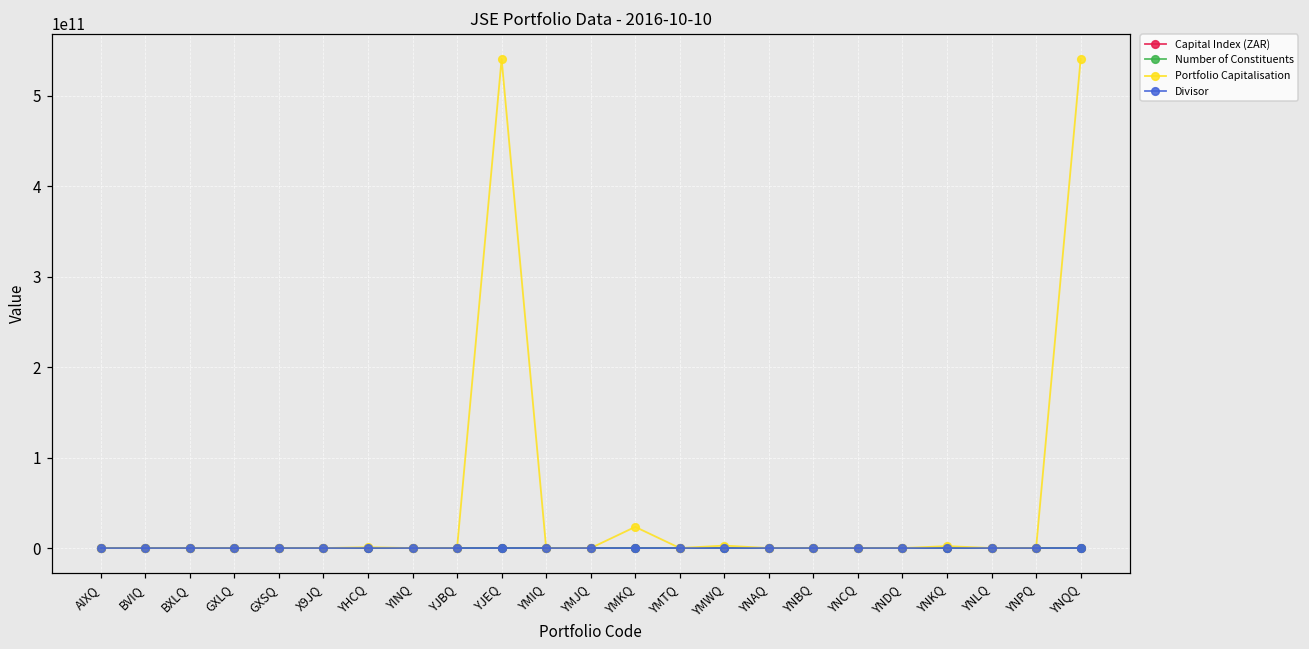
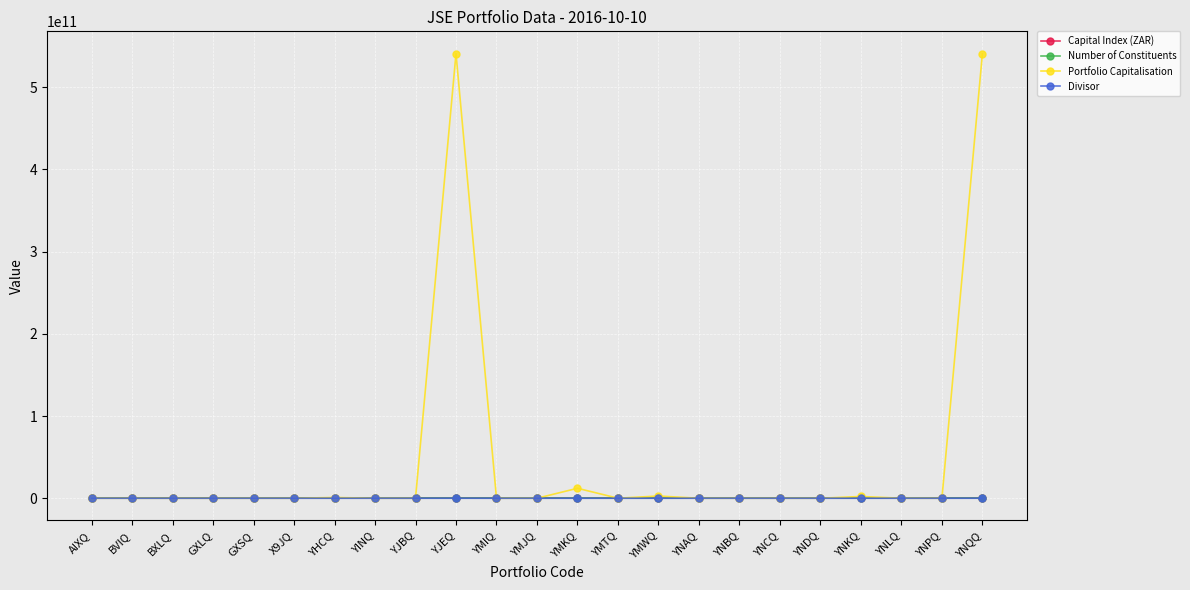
Portfolio Capitalisation, YMKQ: 20000000000 -> 10000000000
